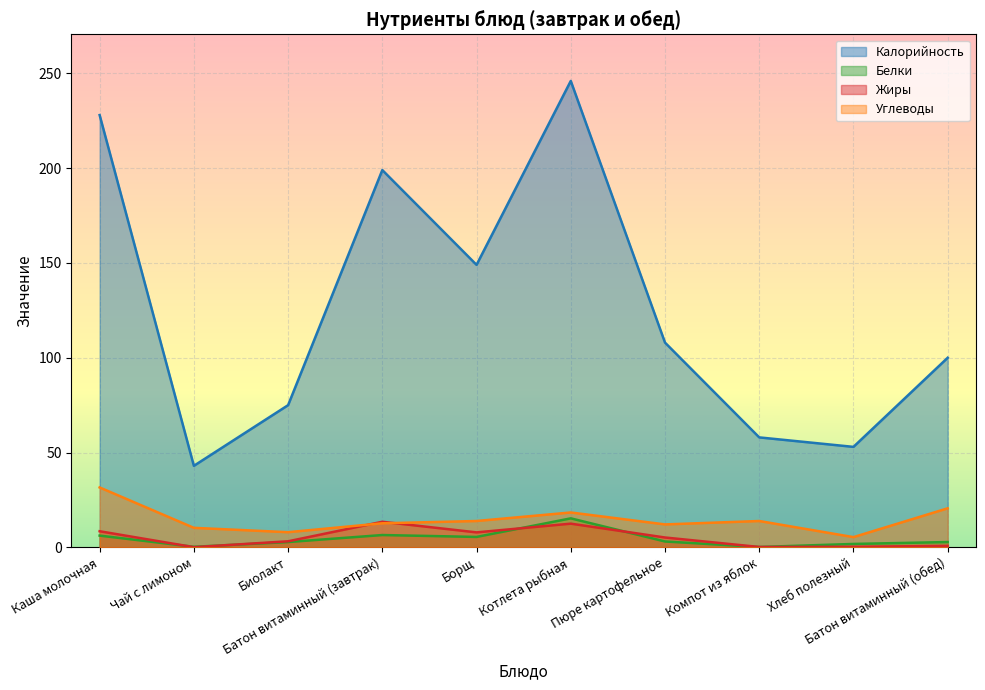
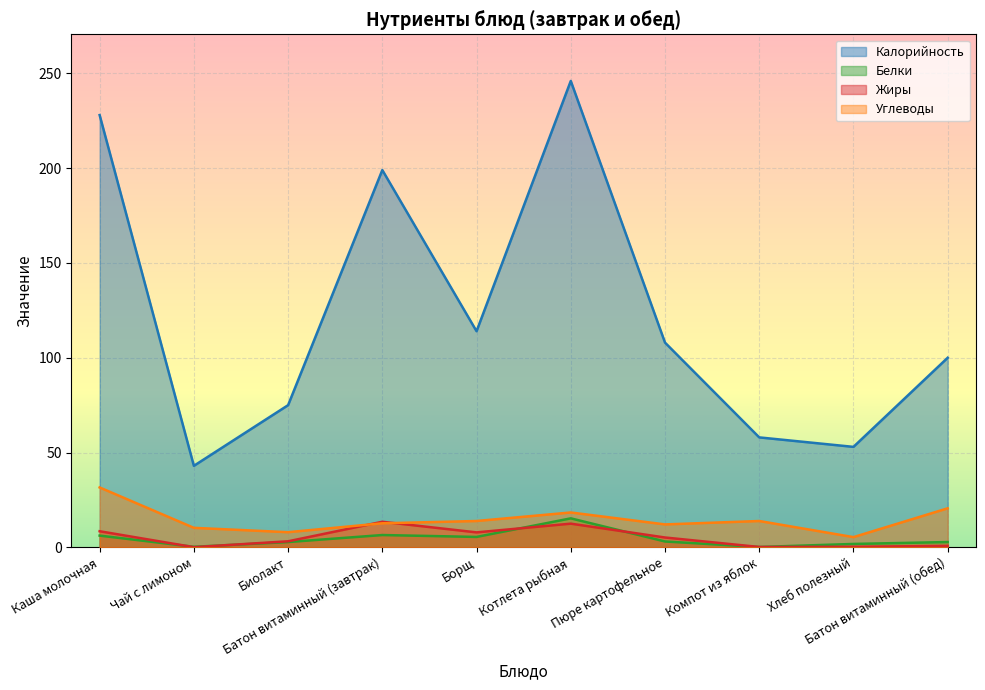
Калорийность, Борщ: 149 -> 114
